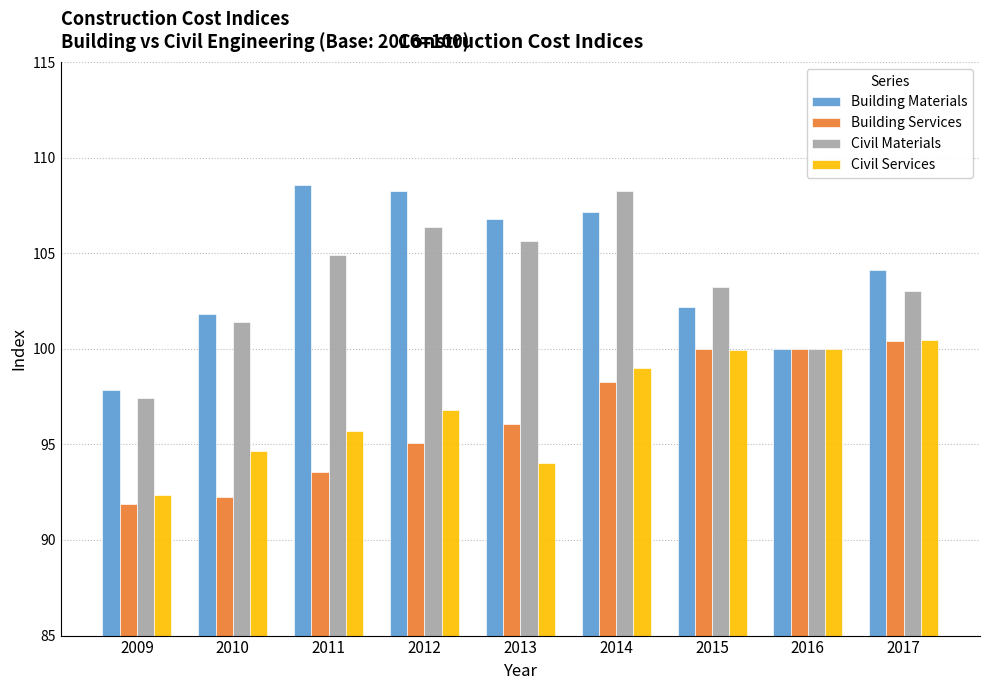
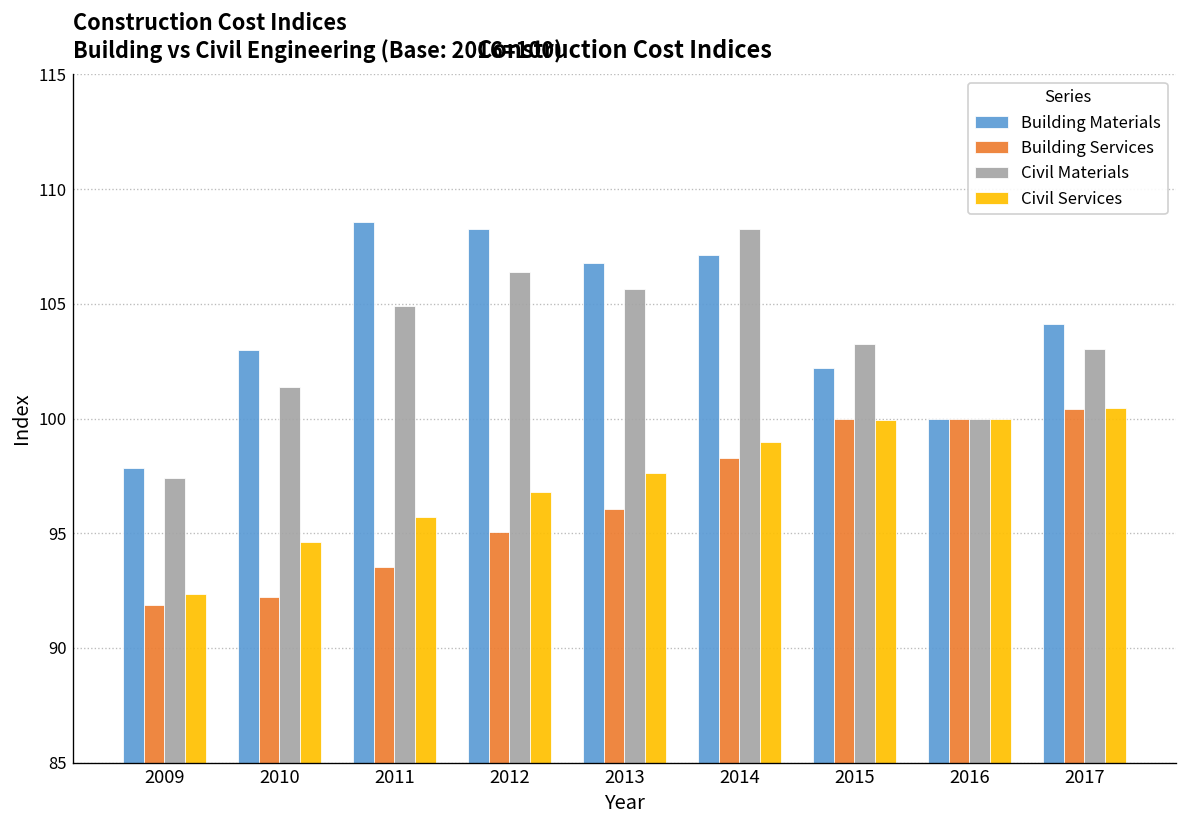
Building Materials, 2010: 101.8 -> 103.0
Civil Services, 2013: 94.1 -> 97.6
